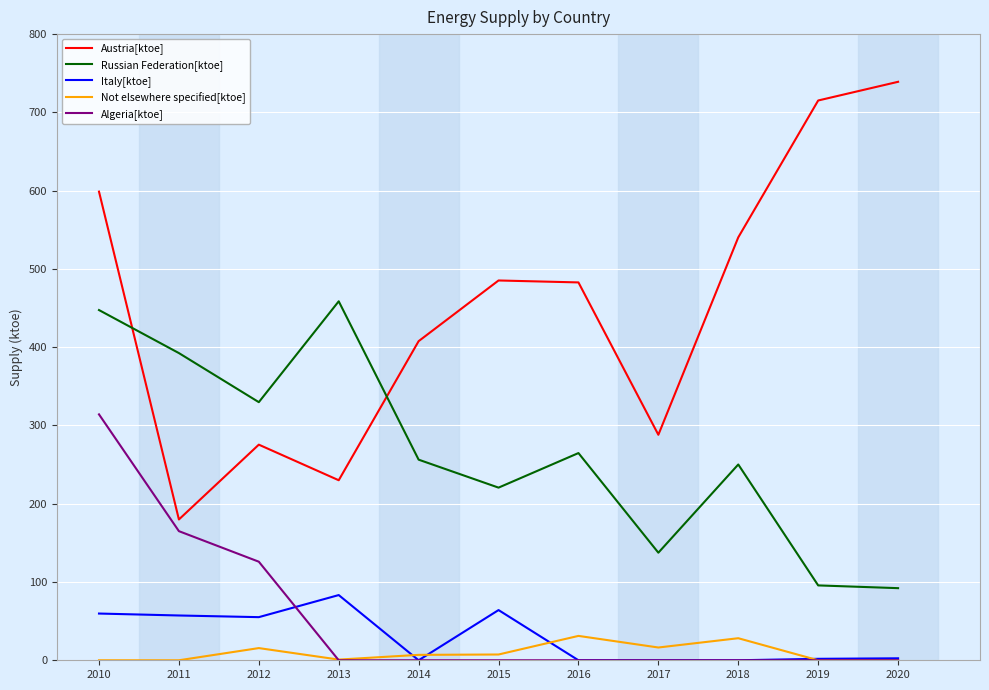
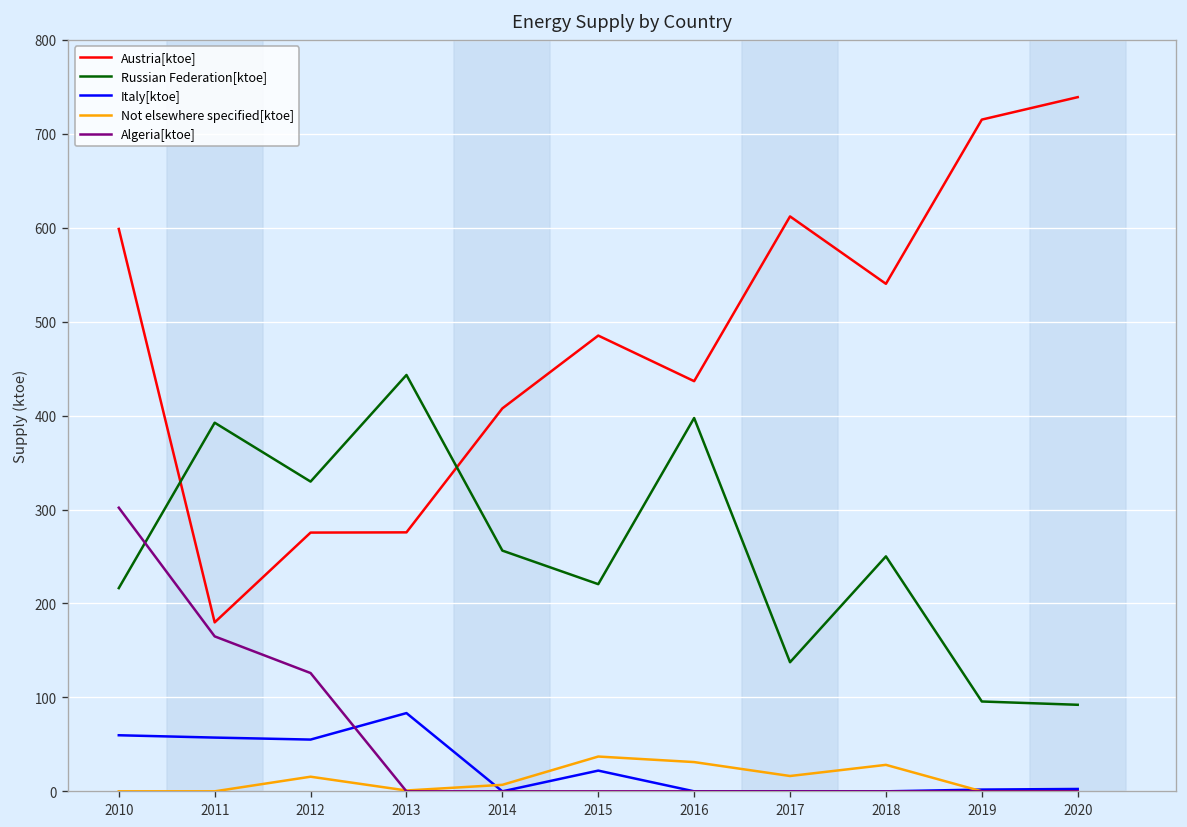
Russian Federation[ktoe], 2010: 450 -> 220
Algeria[ktoe], 2010: 310 -> 300
Austria[ktoe], 2013: 230 -> 280
Russian Federation[ktoe], 2013: 460 -> 440
Italy[ktoe], 2015: 60 -> 20
Not elsewhere specified[ktoe], 2015: 10 -> 40
Austria[ktoe], 2016: 480 -> 440
Russian Federation[ktoe], 2016: 260 -> 400
Austria[ktoe], 2017: 290 -> 610
